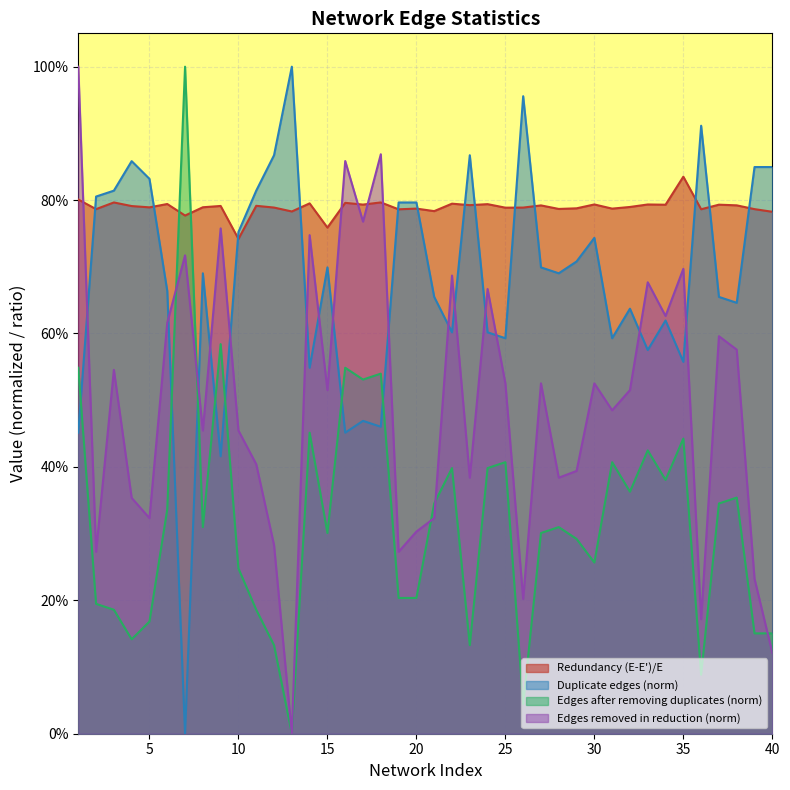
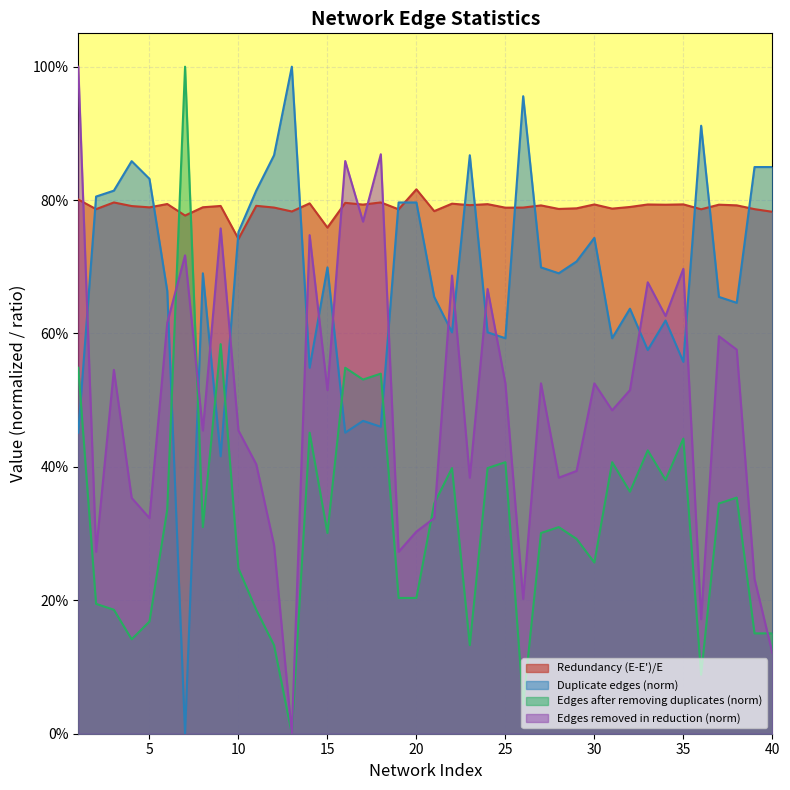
Redundancy (E-E')/E, 20: 79% -> 82%
Redundancy (E-E')/E, 35: 84% -> 79%
